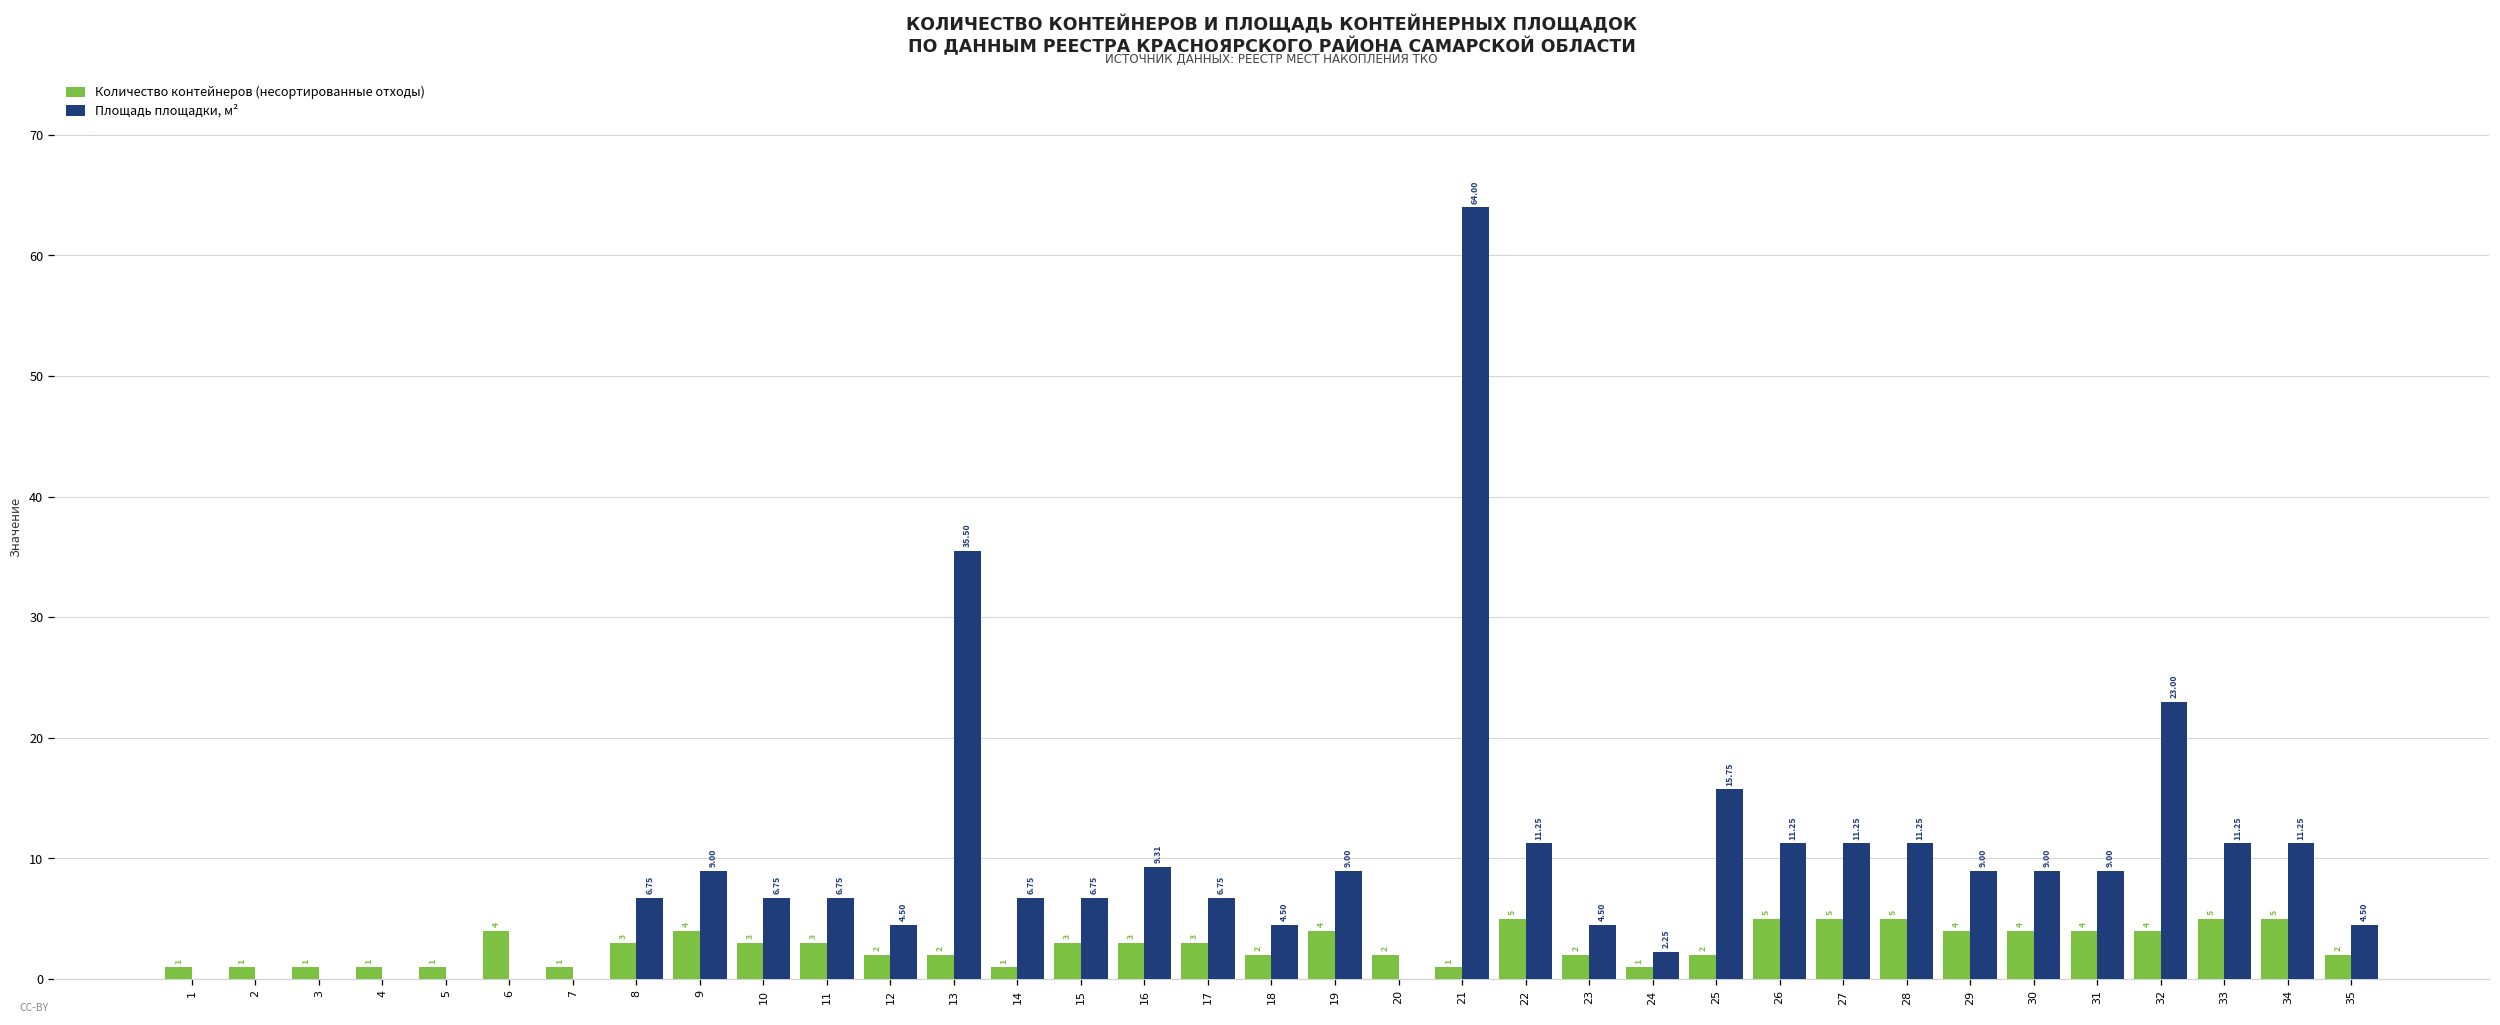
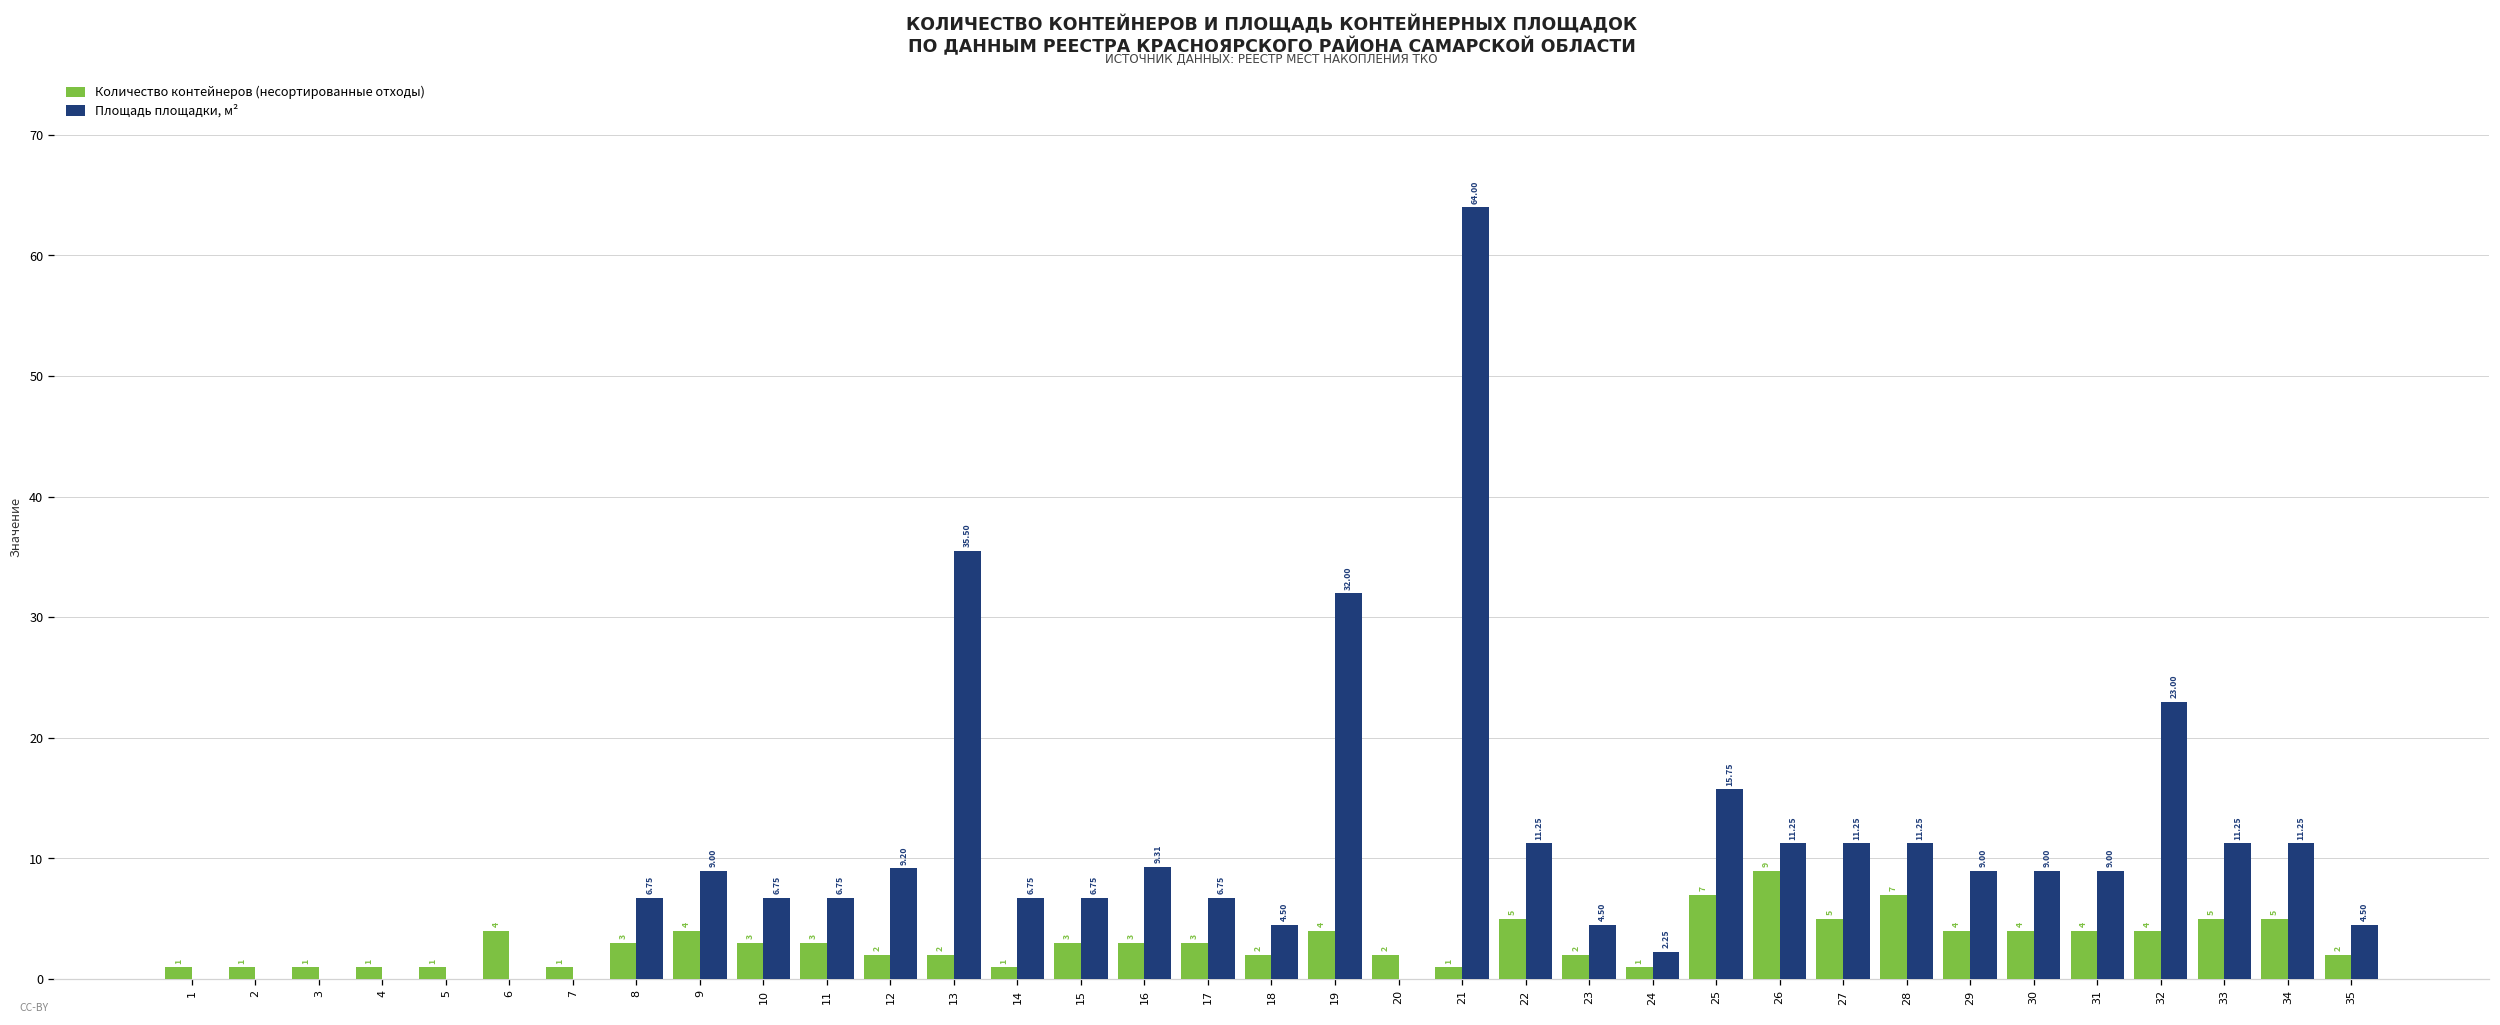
Площадь площадки, м², 12: 4.50 -> 9.20
Площадь площадки, м², 19: 9.00 -> 32.00
Количество контейнеров (несортированные отходы), 25: 2 -> 7
Количество контейнеров (несортированные отходы), 26: 5 -> 9
Количество контейнеров (несортированные отходы), 28: 5 -> 7
